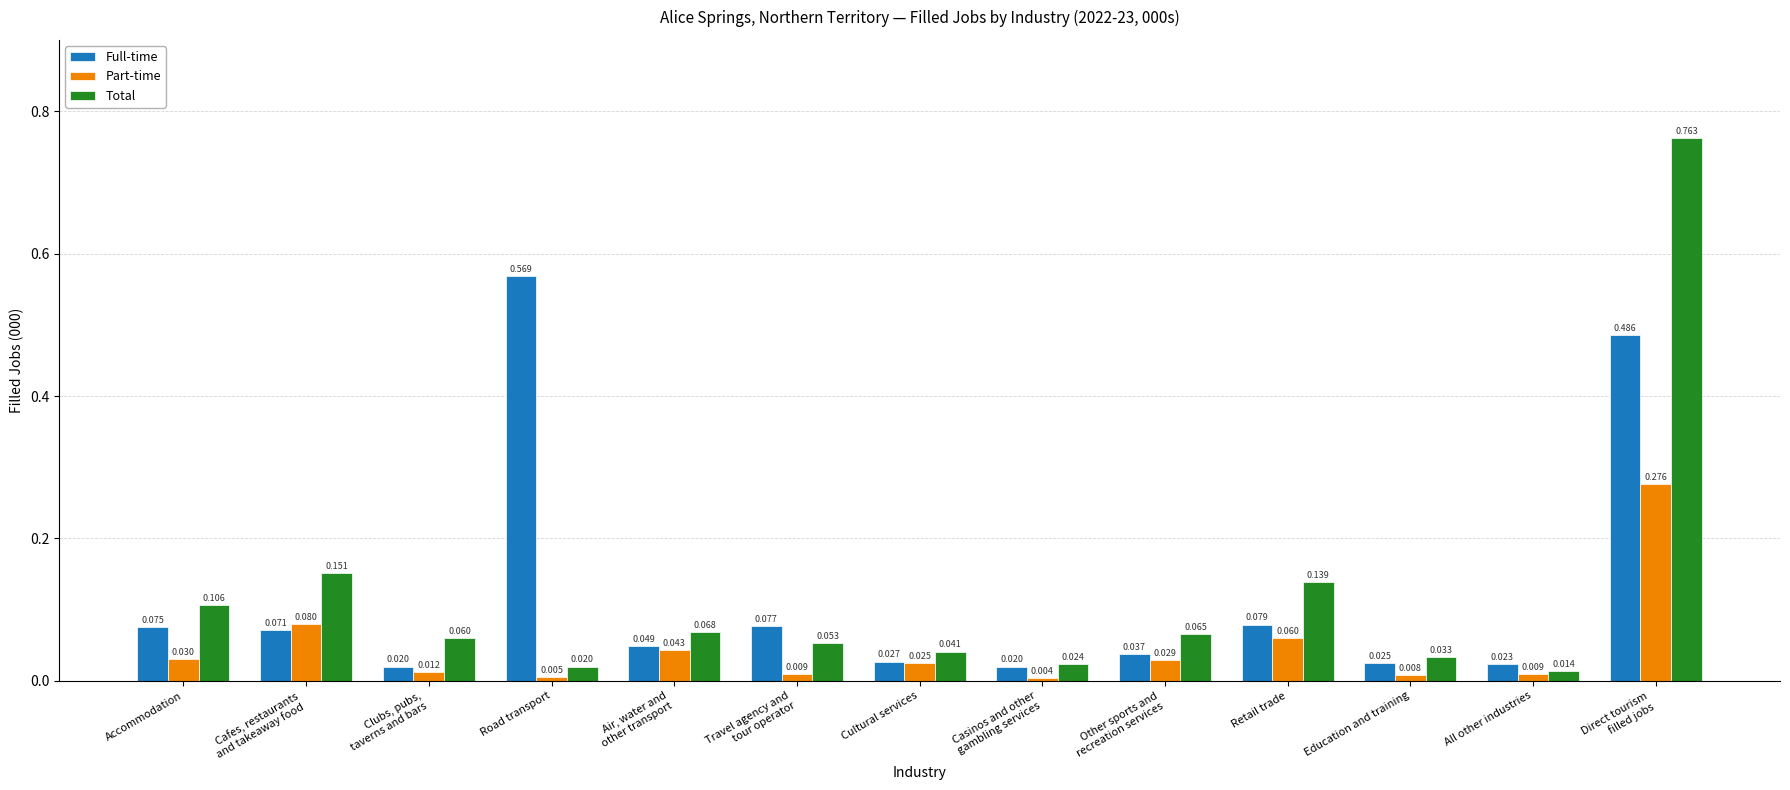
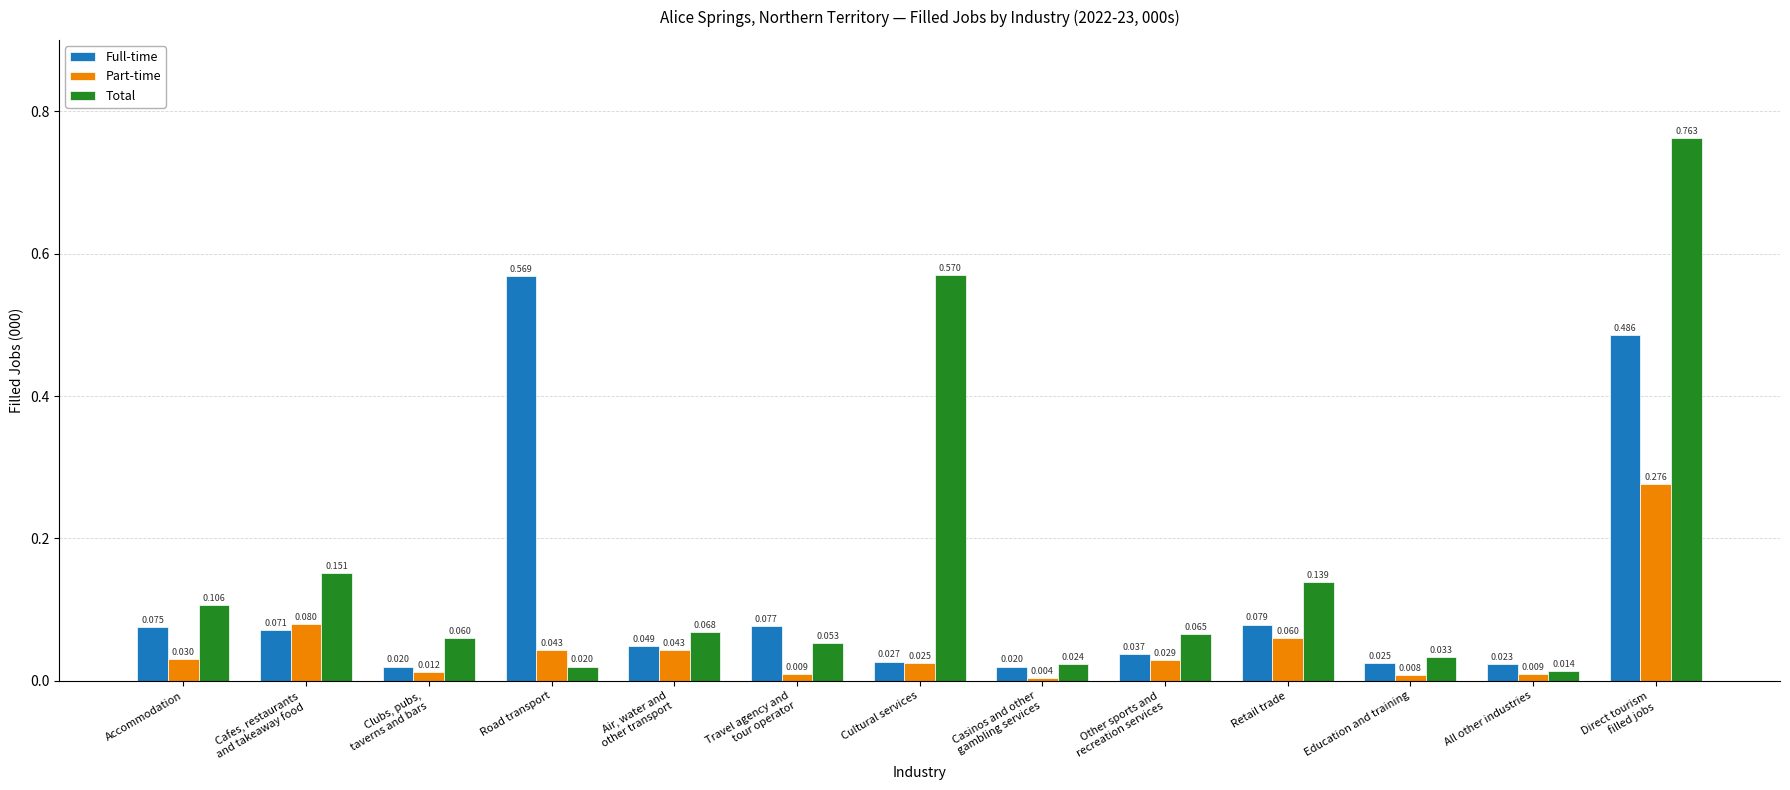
Part-time, Road transport: 0.005 -> 0.043
Total, Cultural services: 0.041 -> 0.570
